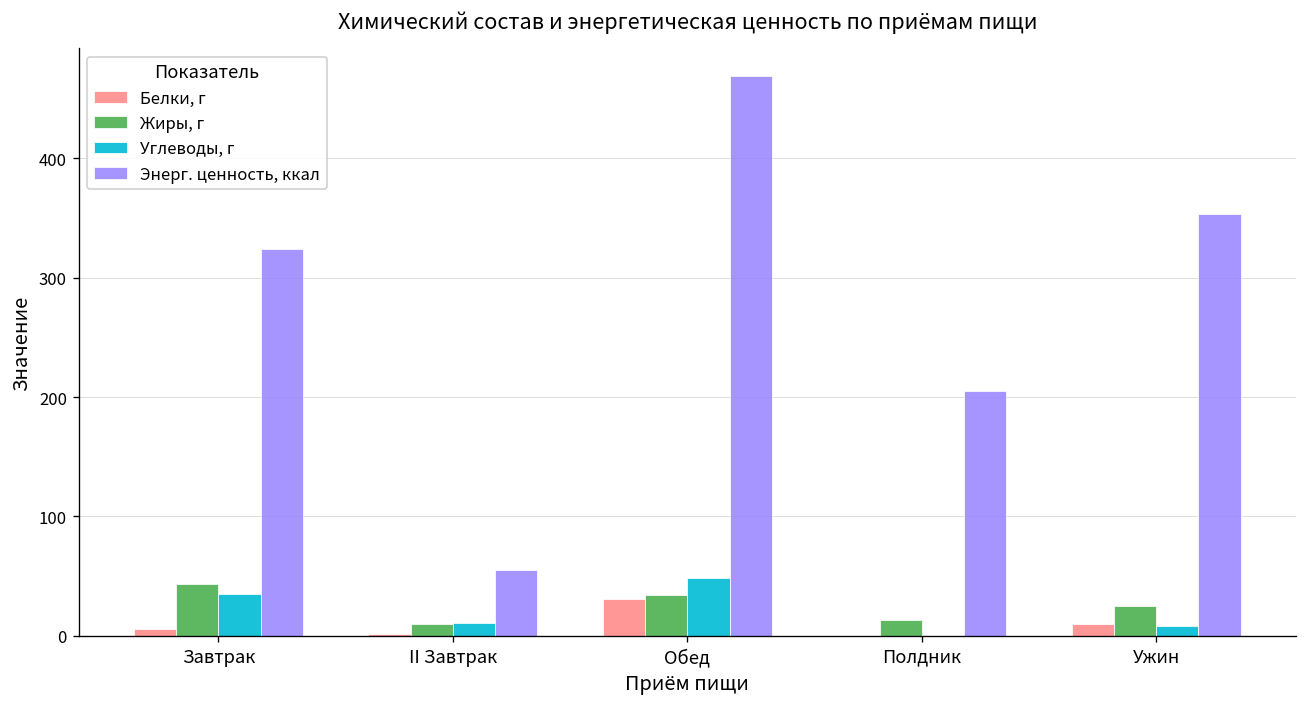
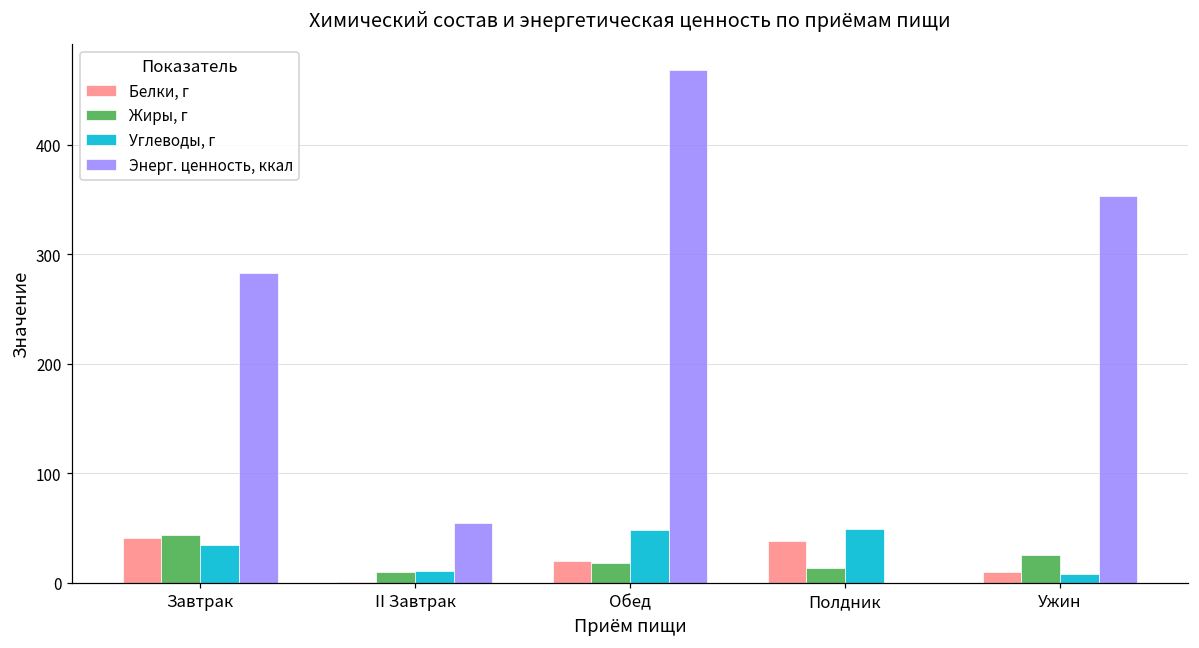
Белки, г, Завтрак: 10 -> 40
Энерг. ценность, ккал, Завтрак: 320 -> 280
Белки, г, Обед: 30 -> 20
Жиры, г, Обед: 30 -> 20
Белки, г, Полдник: 0 -> 40
Углеводы, г, Полдник: 0 -> 50
Энерг. ценность, ккал, Полдник: 210 -> 0
